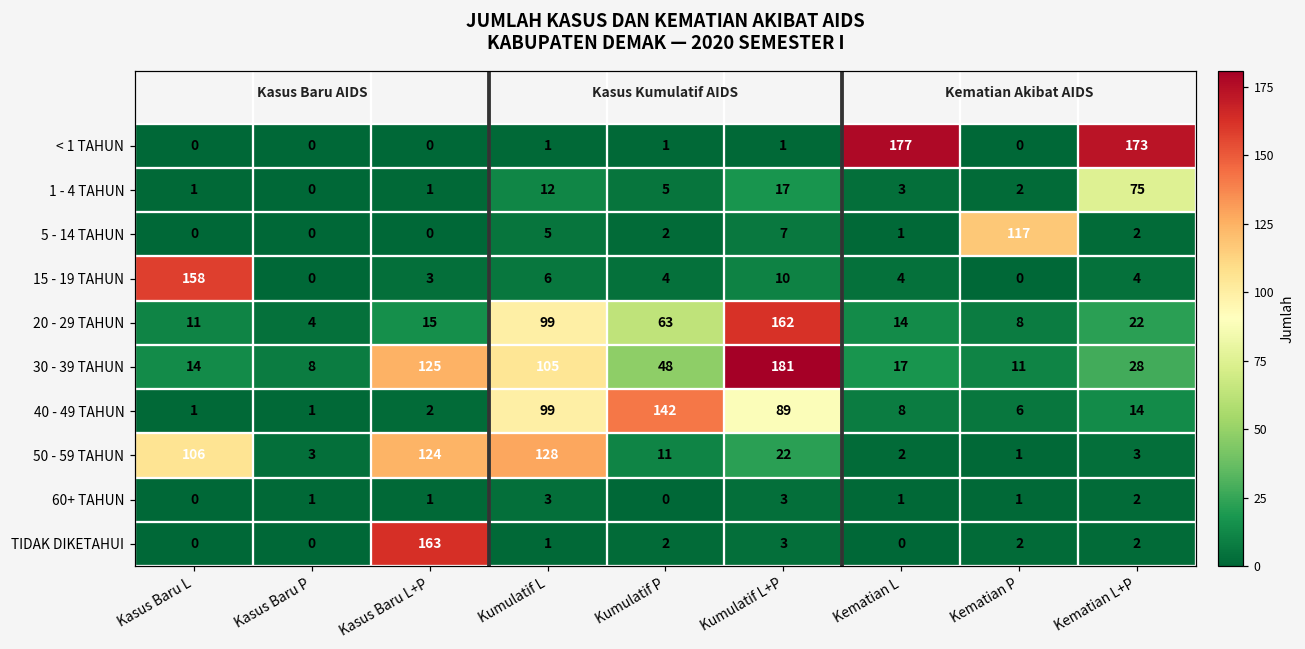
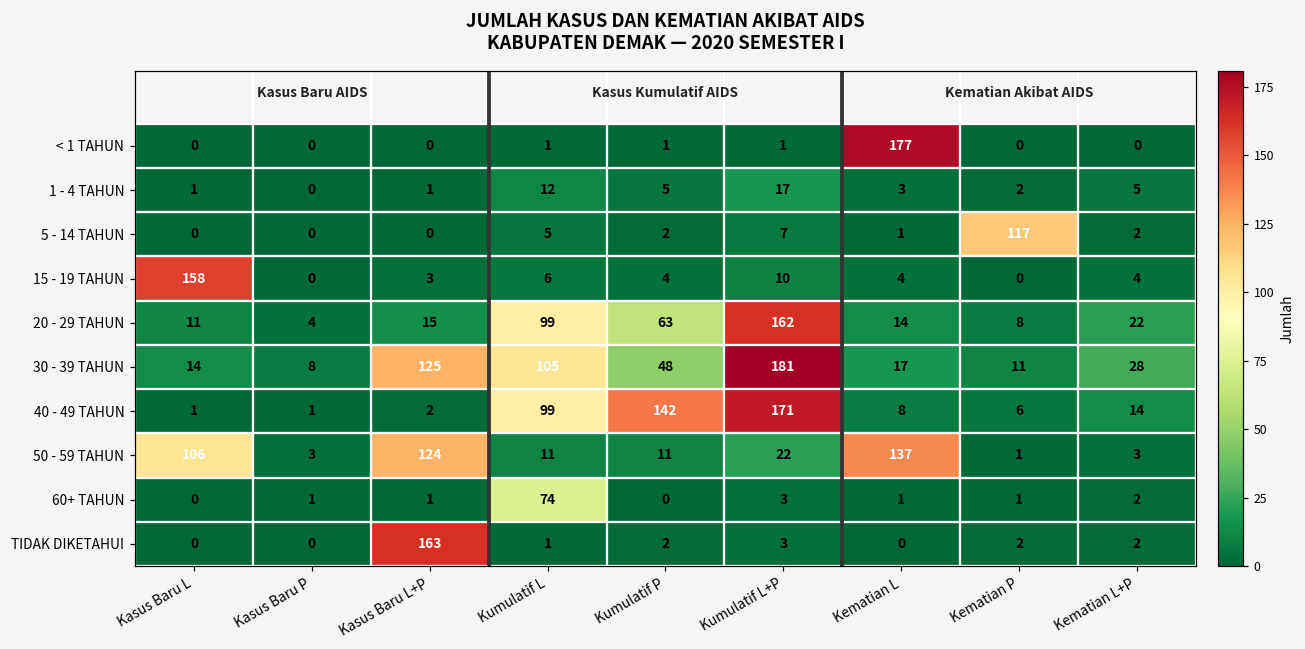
< 1 TAHUN, Kematian L+P: 173 -> 0
1 - 4 TAHUN, Kematian L+P: 75 -> 5
40 - 49 TAHUN, Kumulatif L+P: 89 -> 171
50 - 59 TAHUN, Kumulatif L: 128 -> 11
50 - 59 TAHUN, Kematian L: 2 -> 137
60+ TAHUN, Kumulatif L: 3 -> 74
